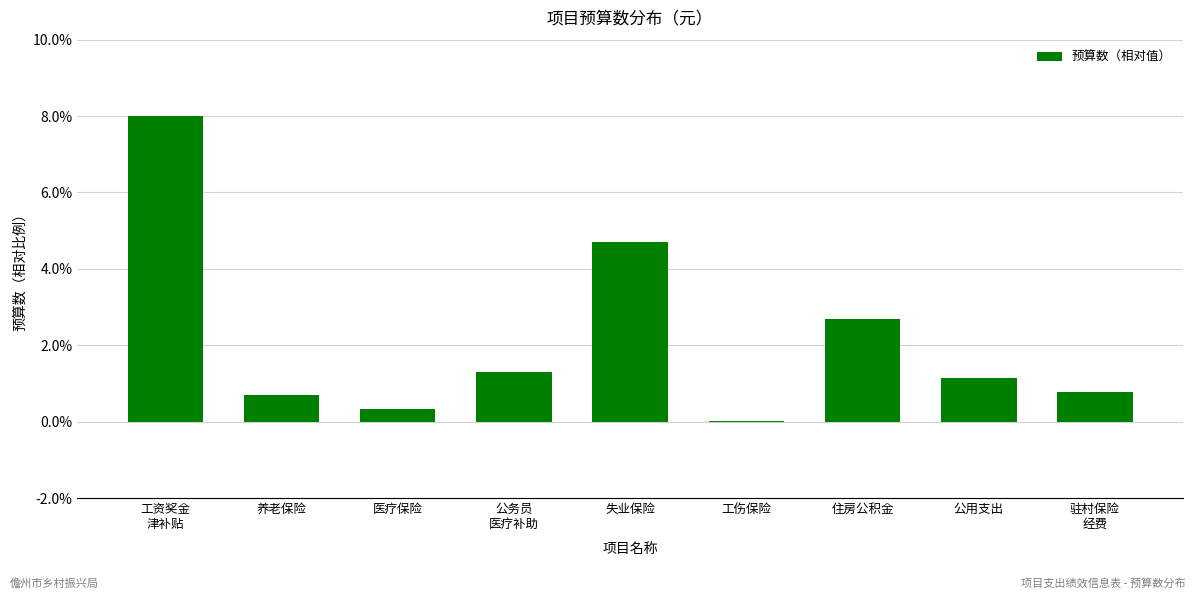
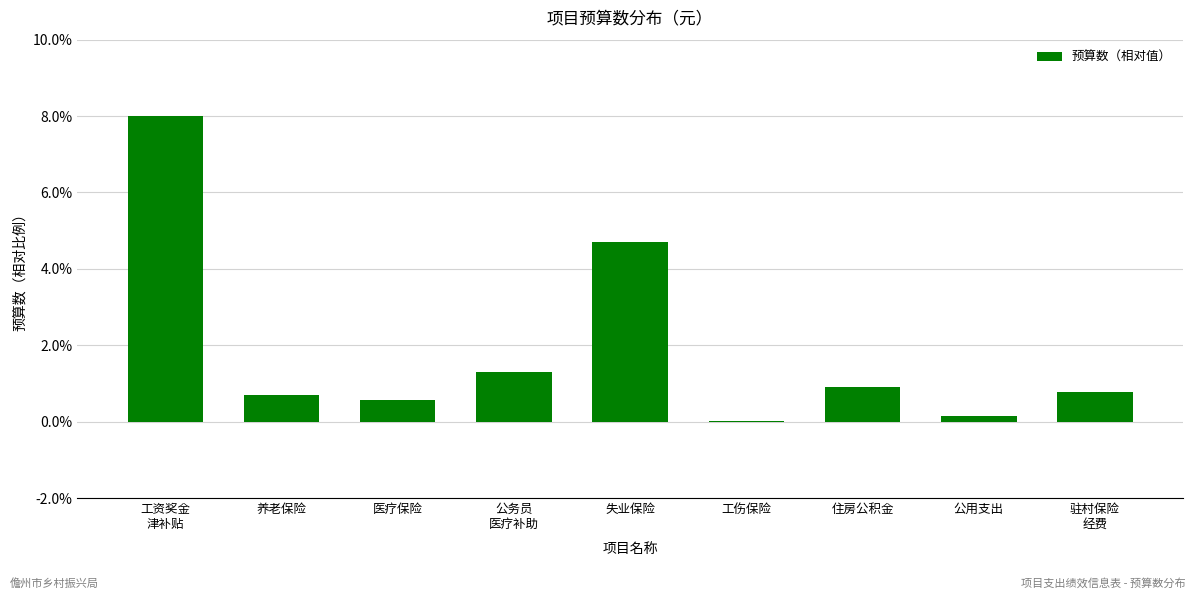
医疗保险: 0.3% -> 0.6%
住房公积金: 2.7% -> 0.9%
公用支出: 1.1% -> 0.1%
